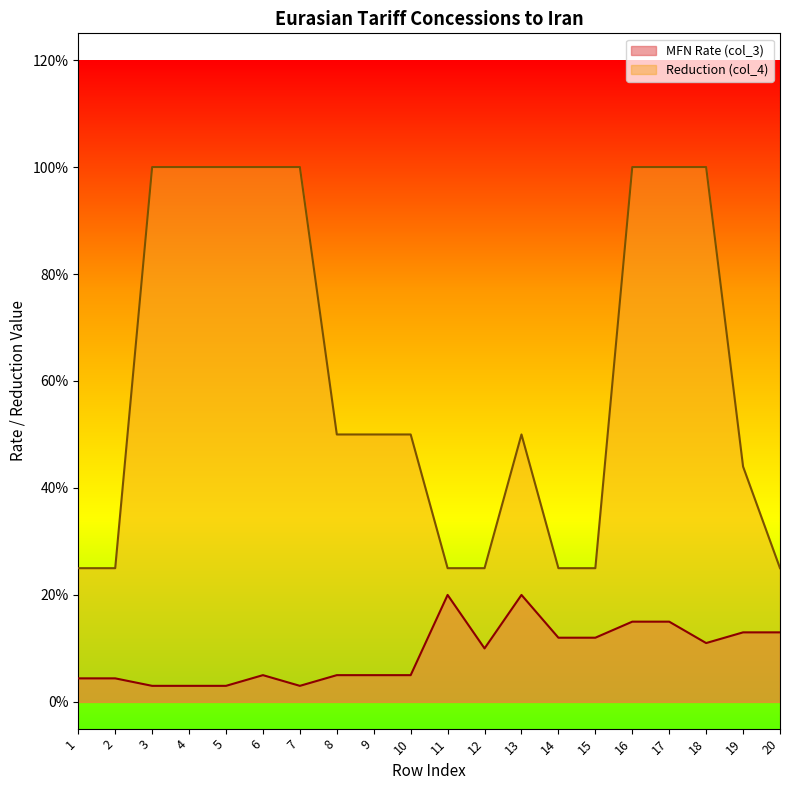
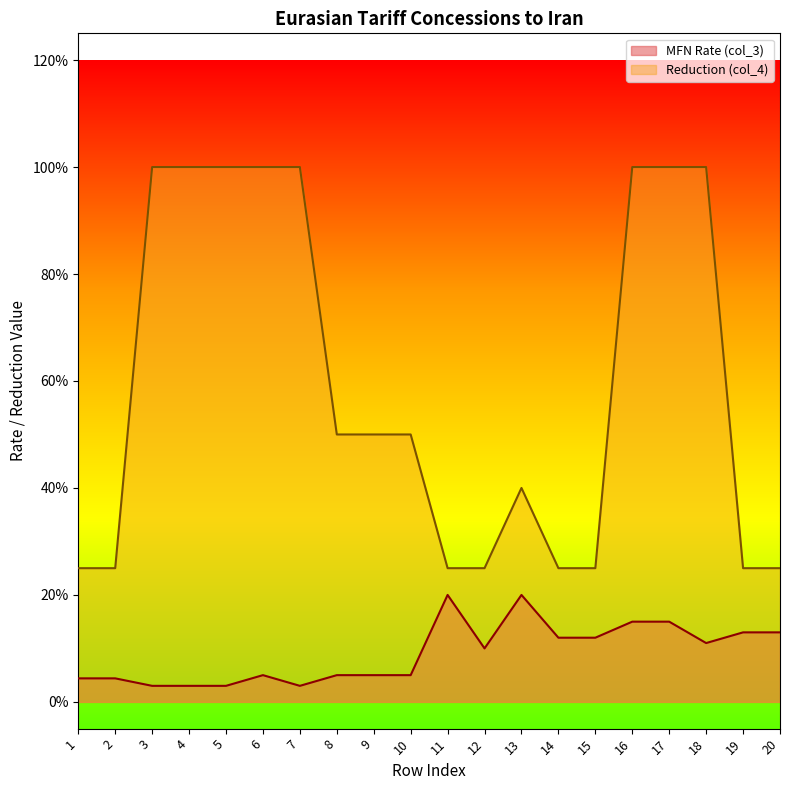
Reduction (col_4), 13: 50% -> 40%
Reduction (col_4), 19: 44% -> 25%
